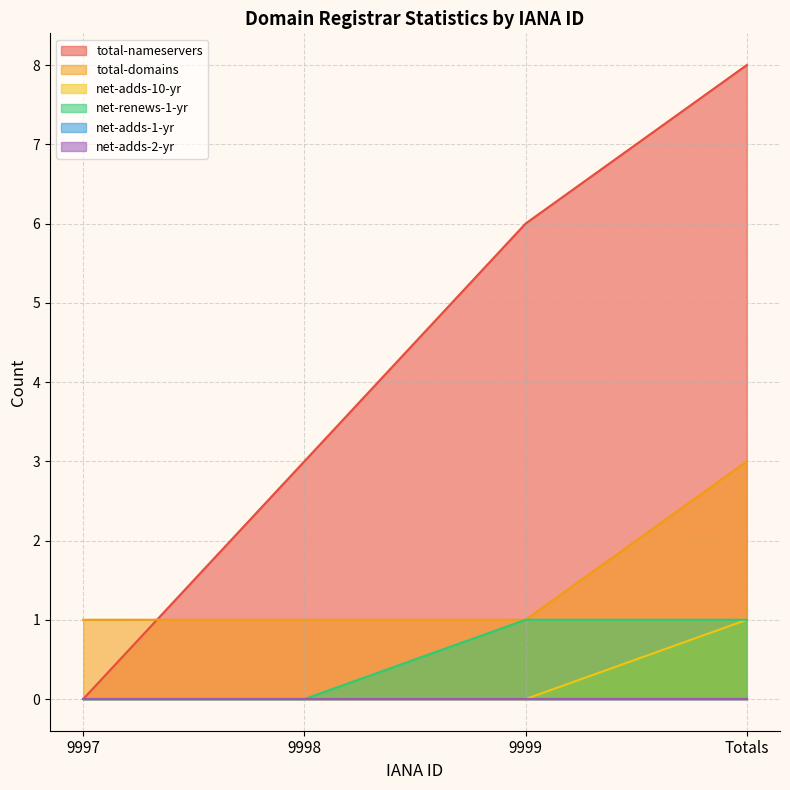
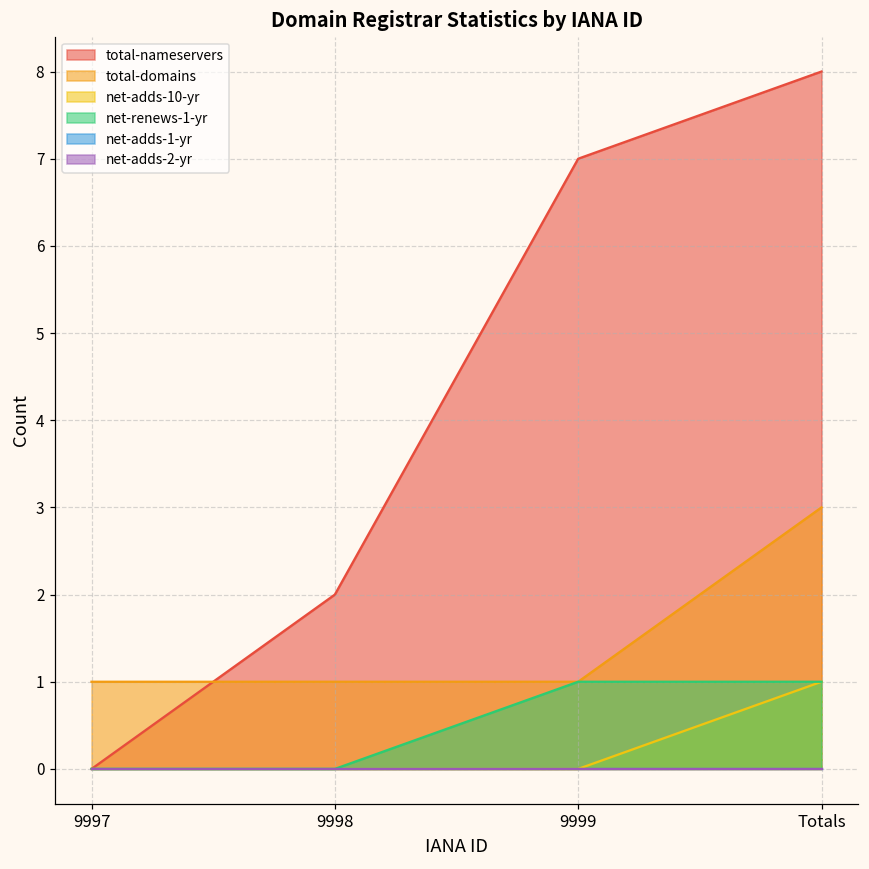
total-nameservers, 9998: 3 -> 2
total-nameservers, 9999: 6 -> 7
